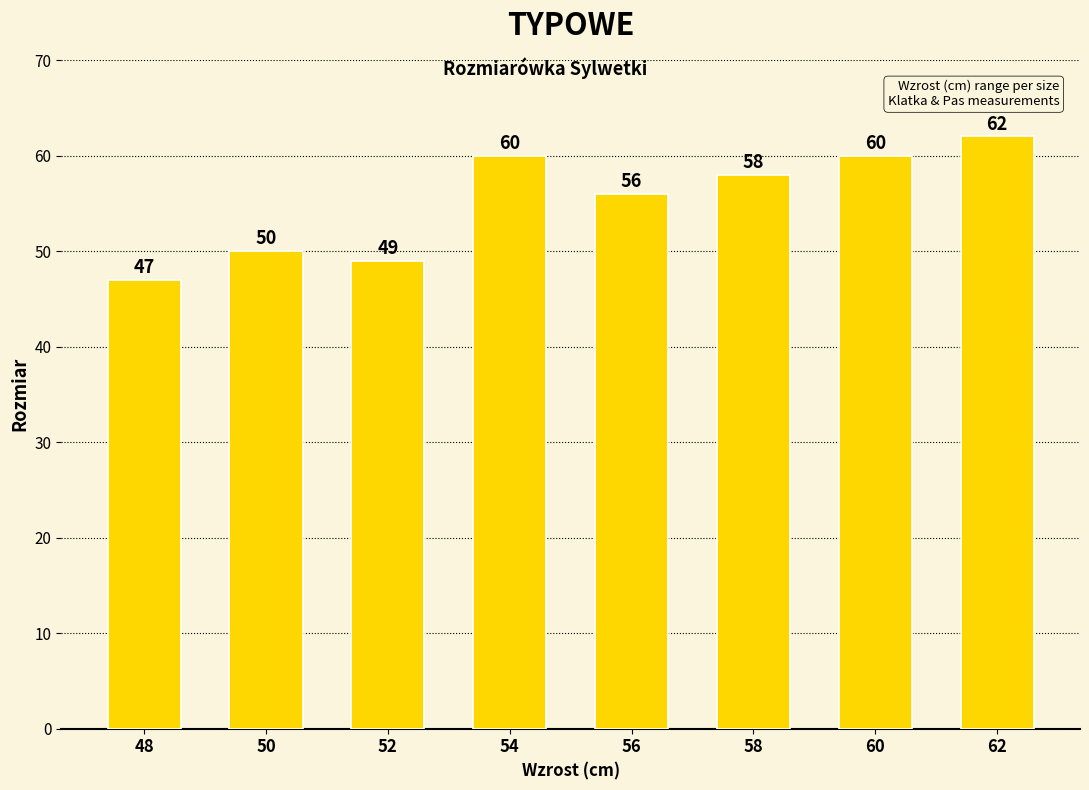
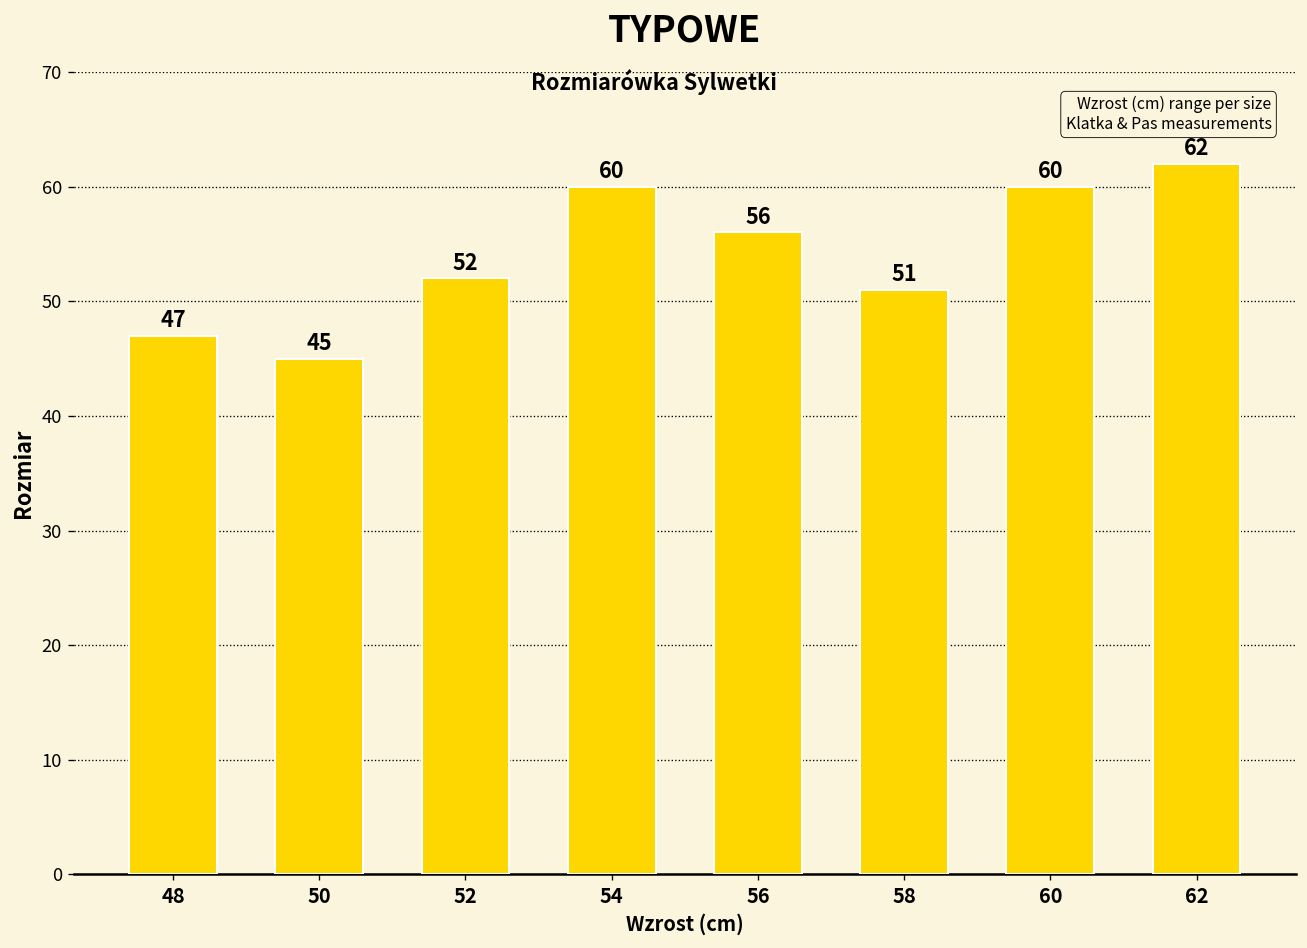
50: 50 -> 45
52: 49 -> 52
58: 58 -> 51
